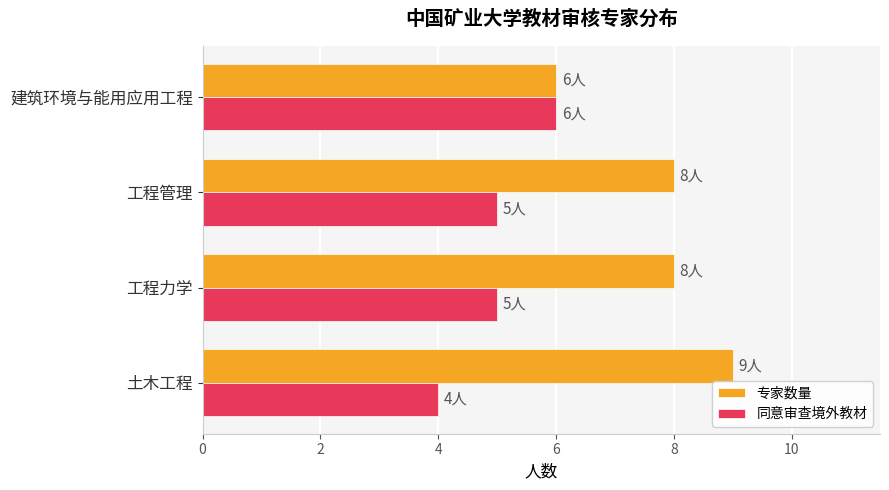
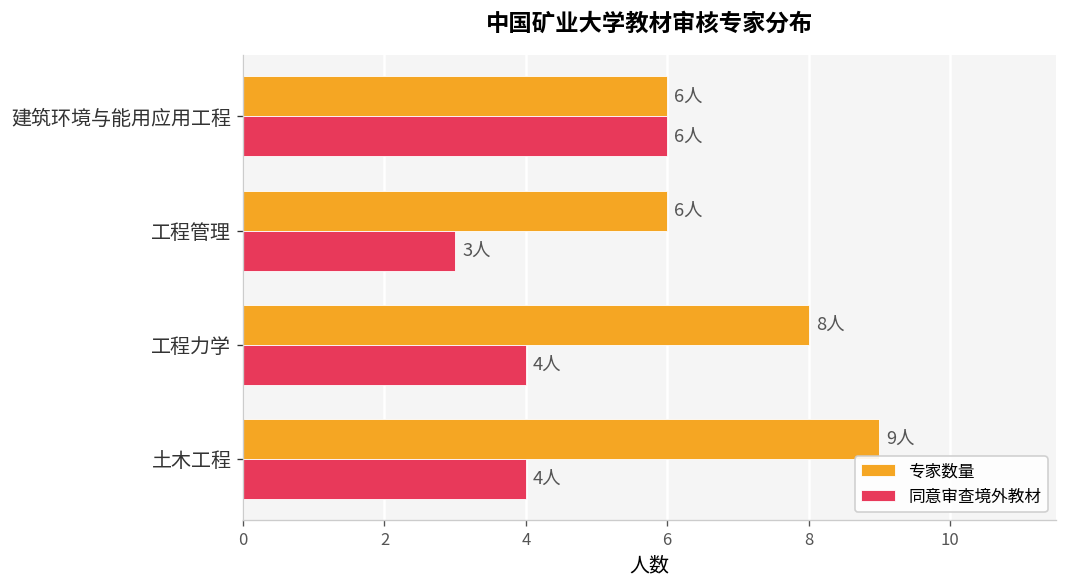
专家数量, 工程管理: 8人 -> 6人
同意审查境外教材, 工程管理: 5人 -> 3人
同意审查境外教材, 工程力学: 5人 -> 4人
